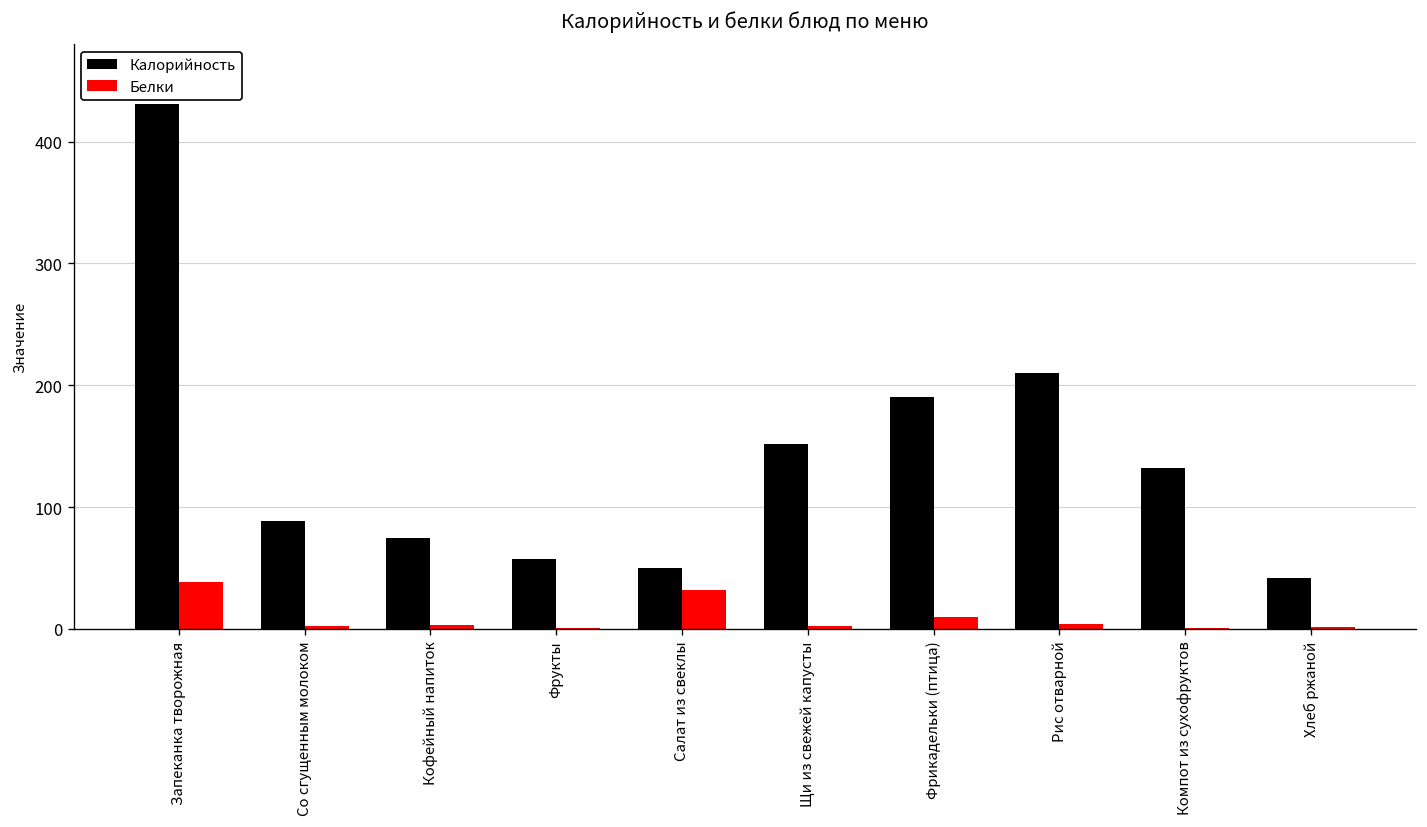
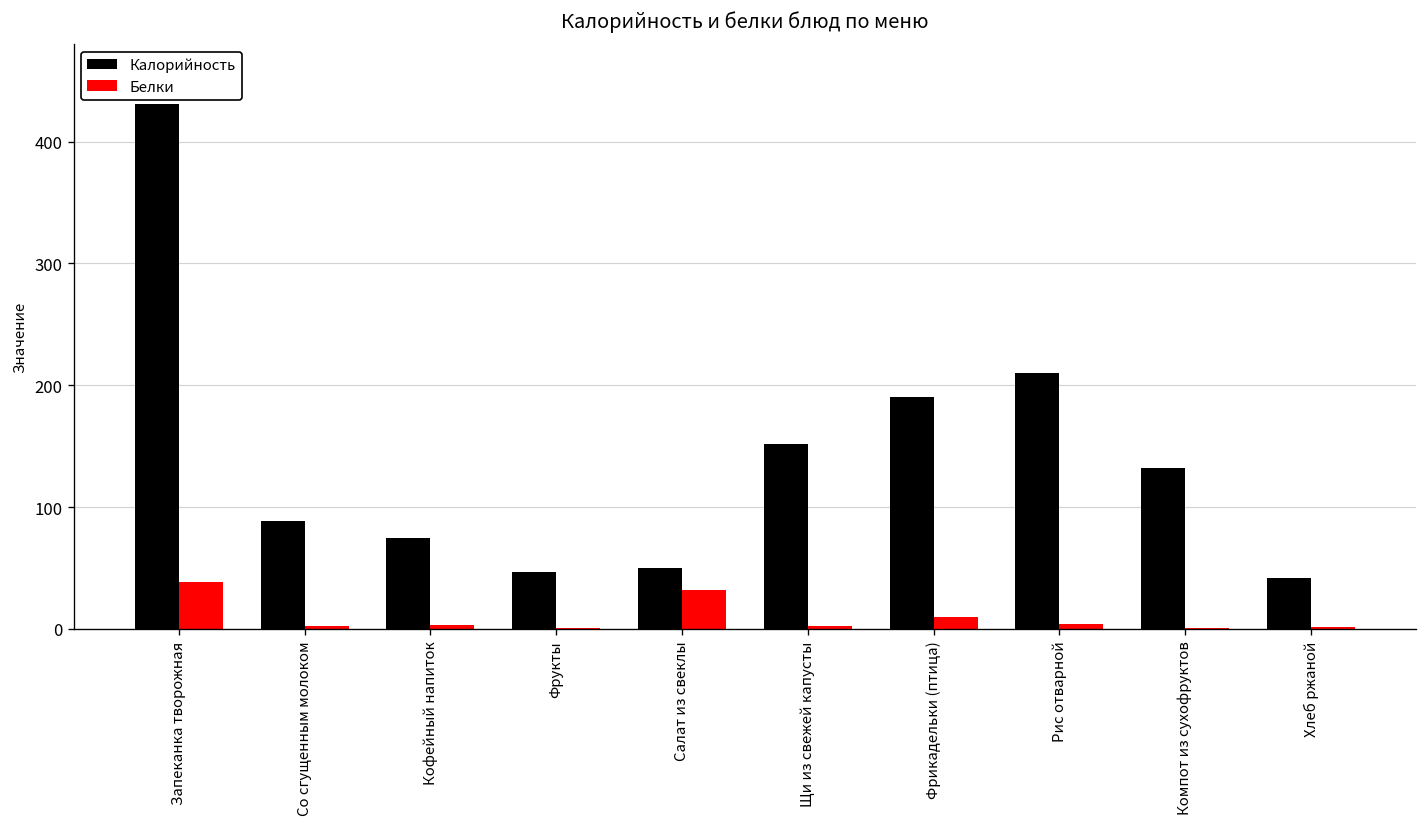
Калорийность, Фрукты: 57 -> 47
